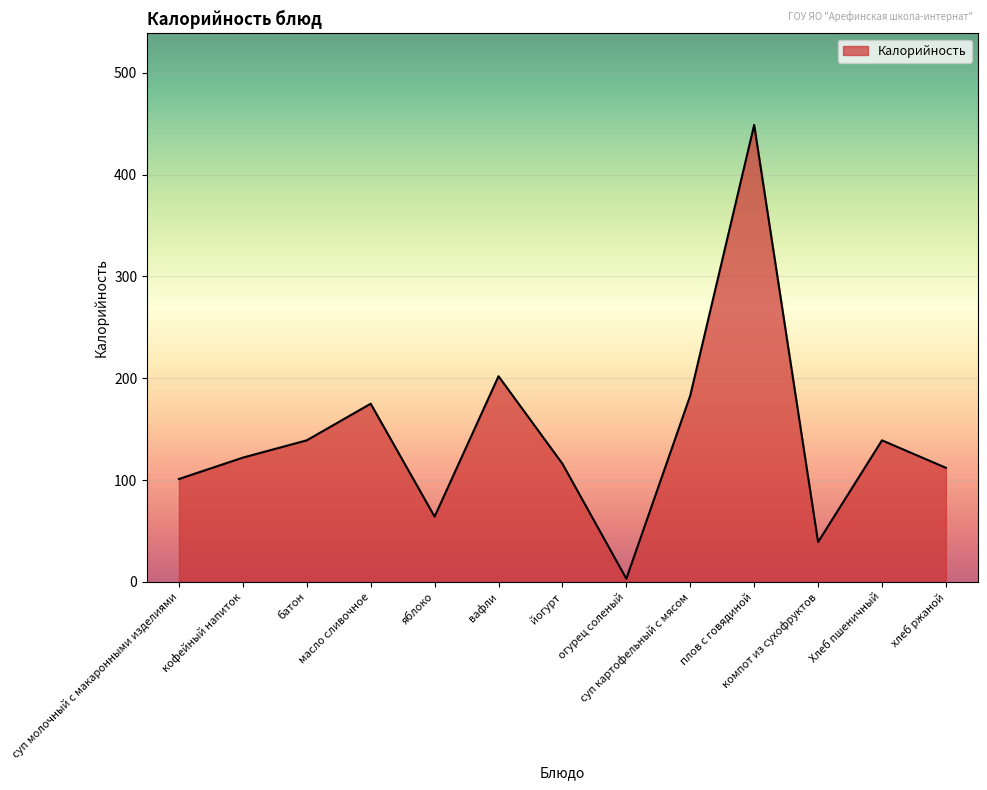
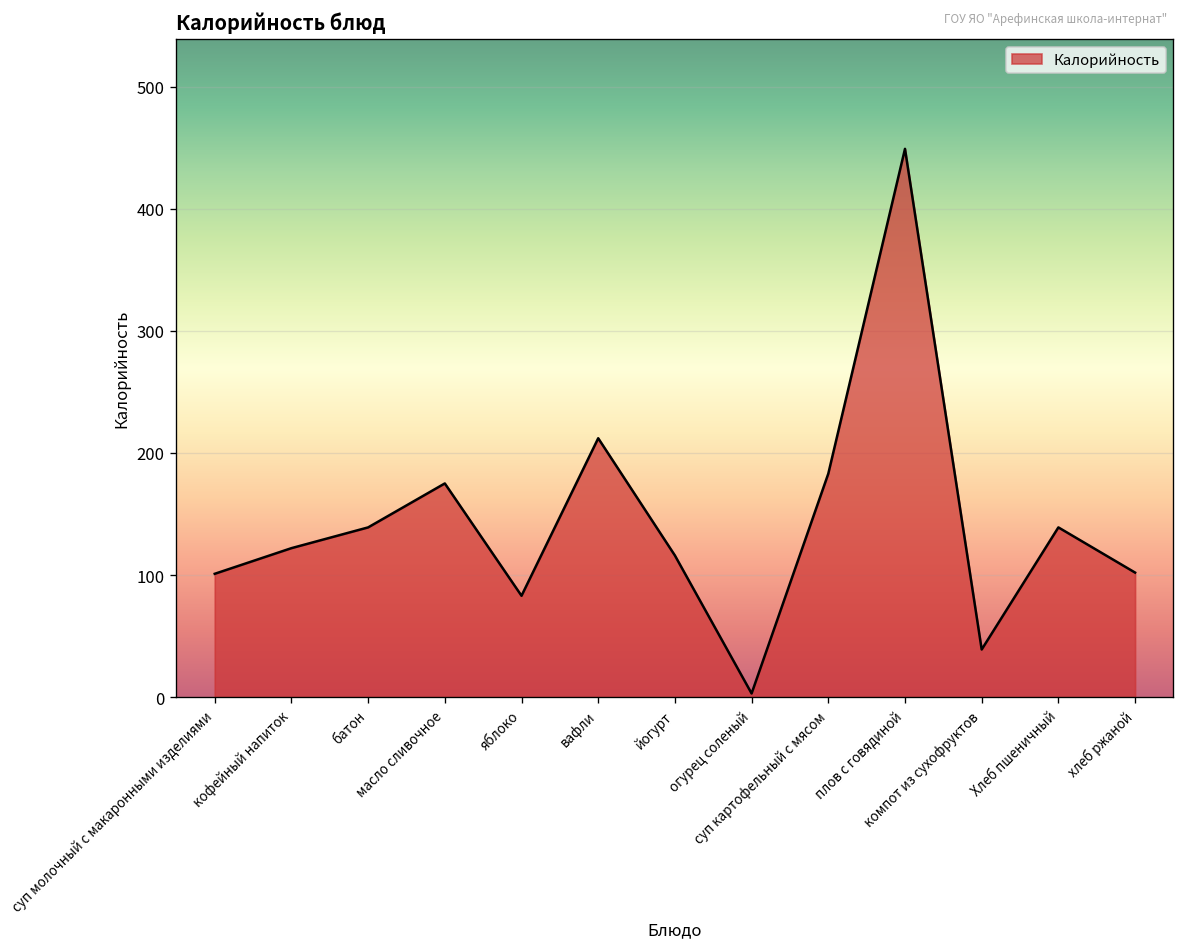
яблоко: 64 -> 83
вафли: 202 -> 212
хлеб ржаной: 112 -> 102
